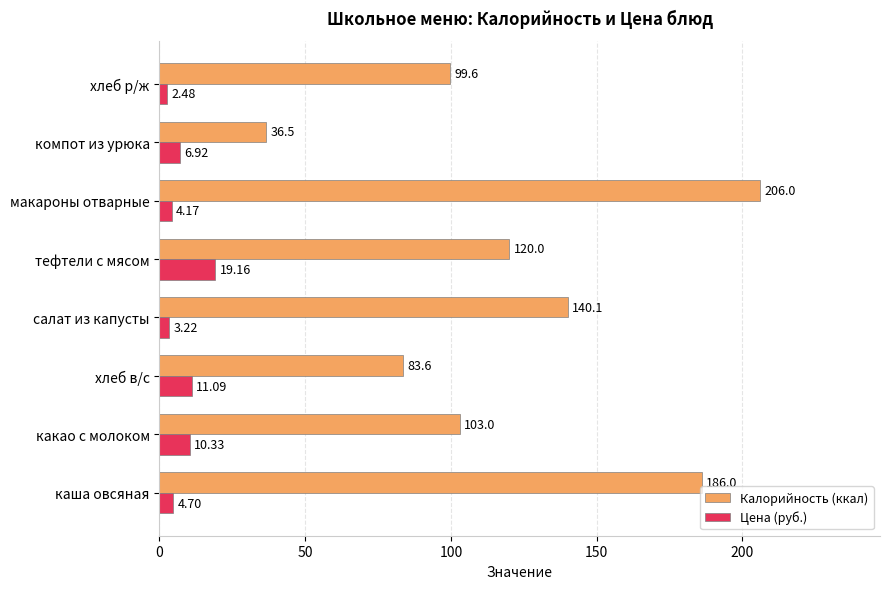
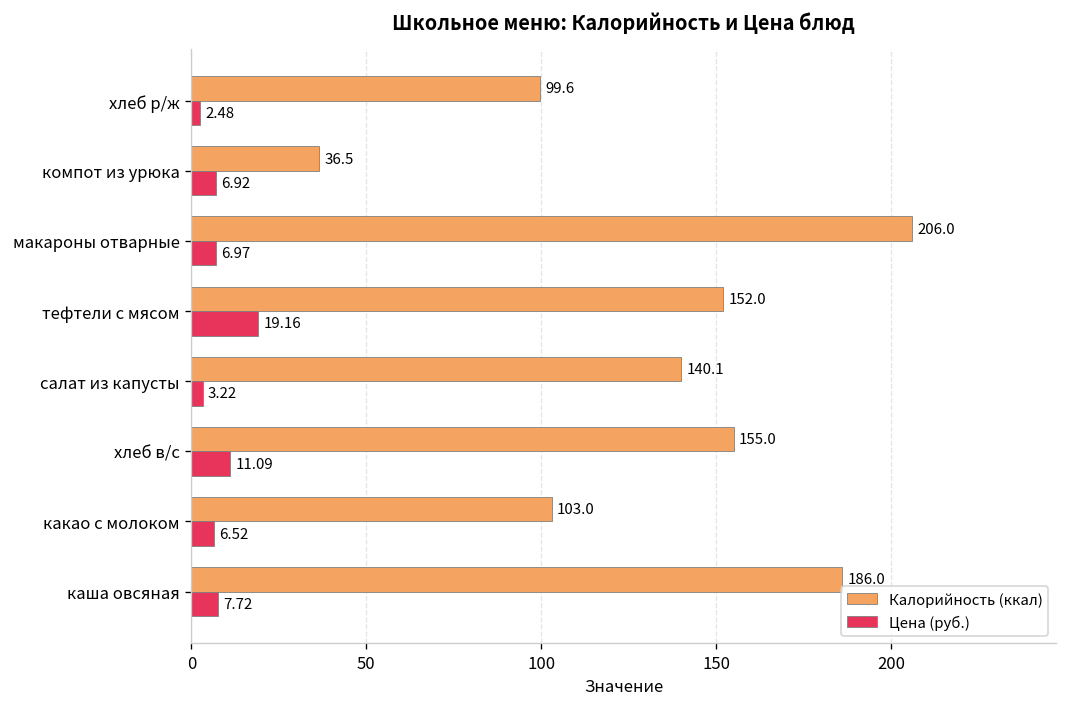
Цена (руб.), макароны отварные: 4.17 -> 6.97
Калорийность (ккал), тефтели с мясом: 120.0 -> 152.0
Калорийность (ккал), хлеб в/с: 83.6 -> 155.0
Цена (руб.), какао с молоком: 10.33 -> 6.52
Цена (руб.), каша овсяная: 4.70 -> 7.72
